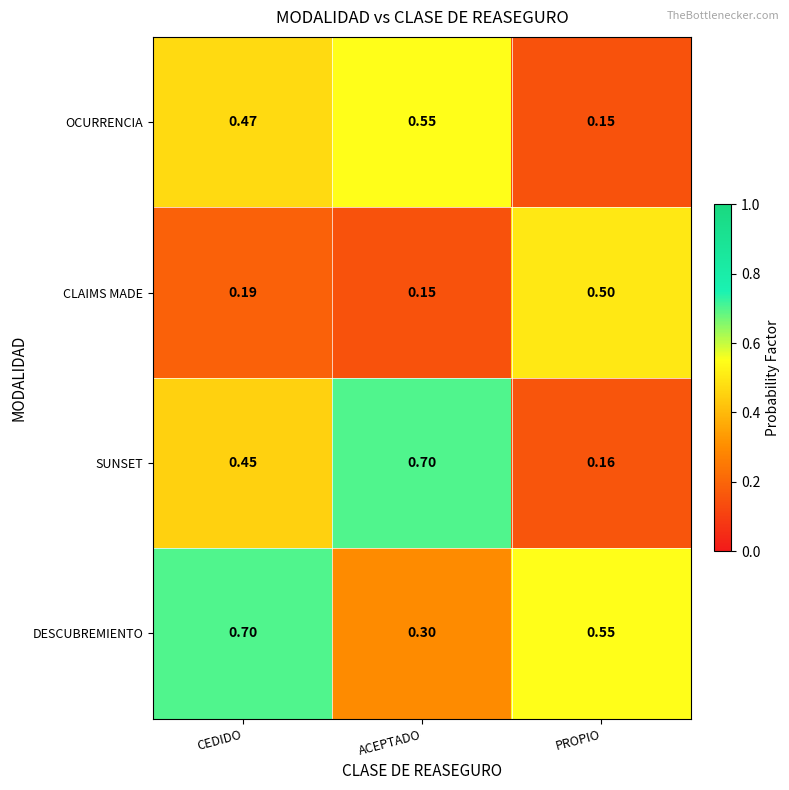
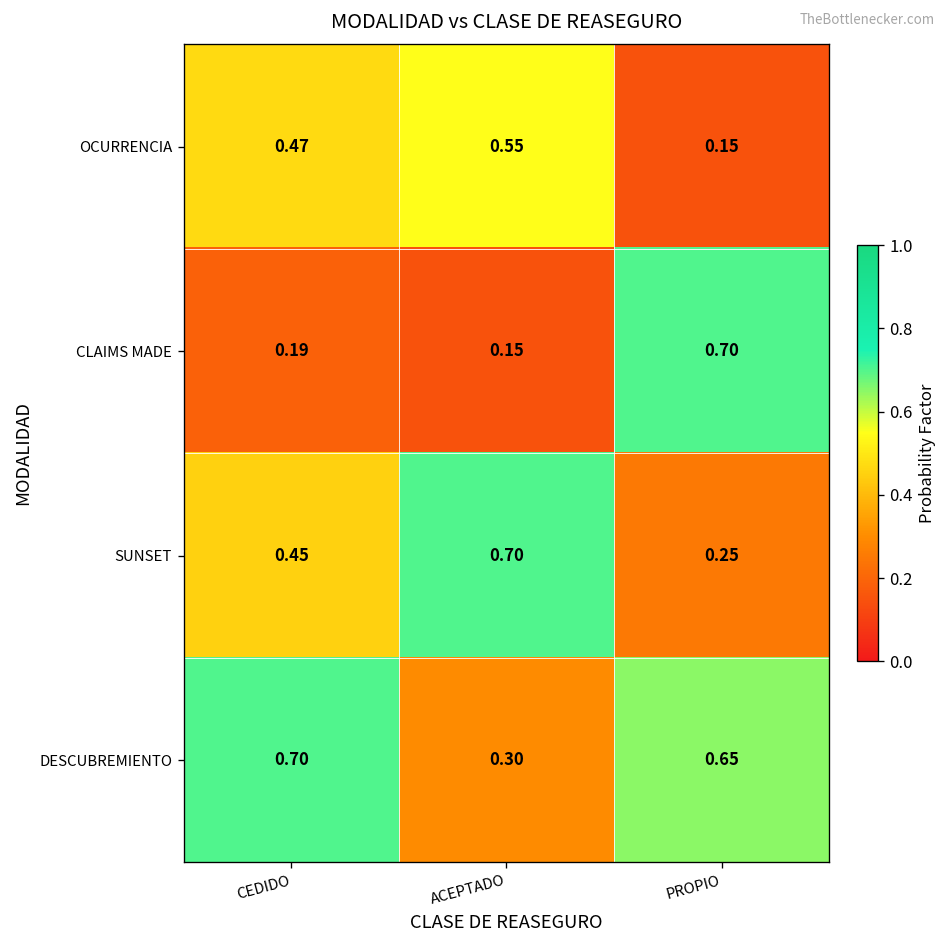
CLAIMS MADE, PROPIO: 0.50 -> 0.70
SUNSET, PROPIO: 0.16 -> 0.25
DESCUBREMIENTO, PROPIO: 0.55 -> 0.65
